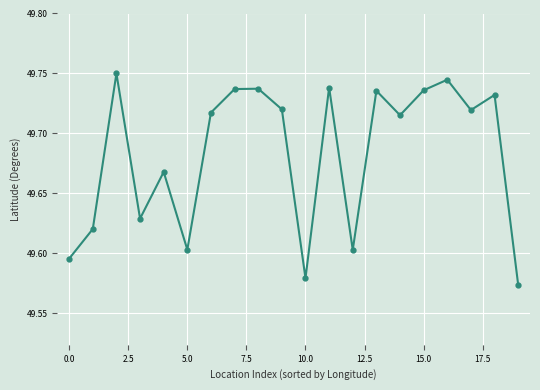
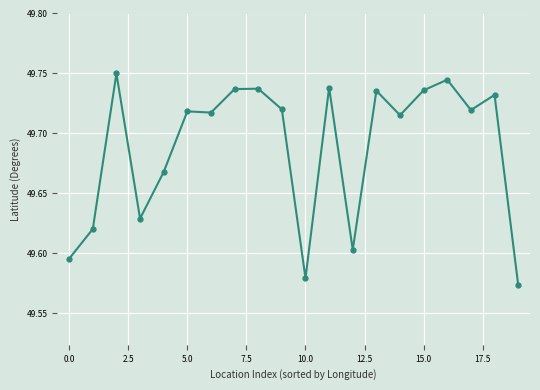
5.0: 49.603 -> 49.718
